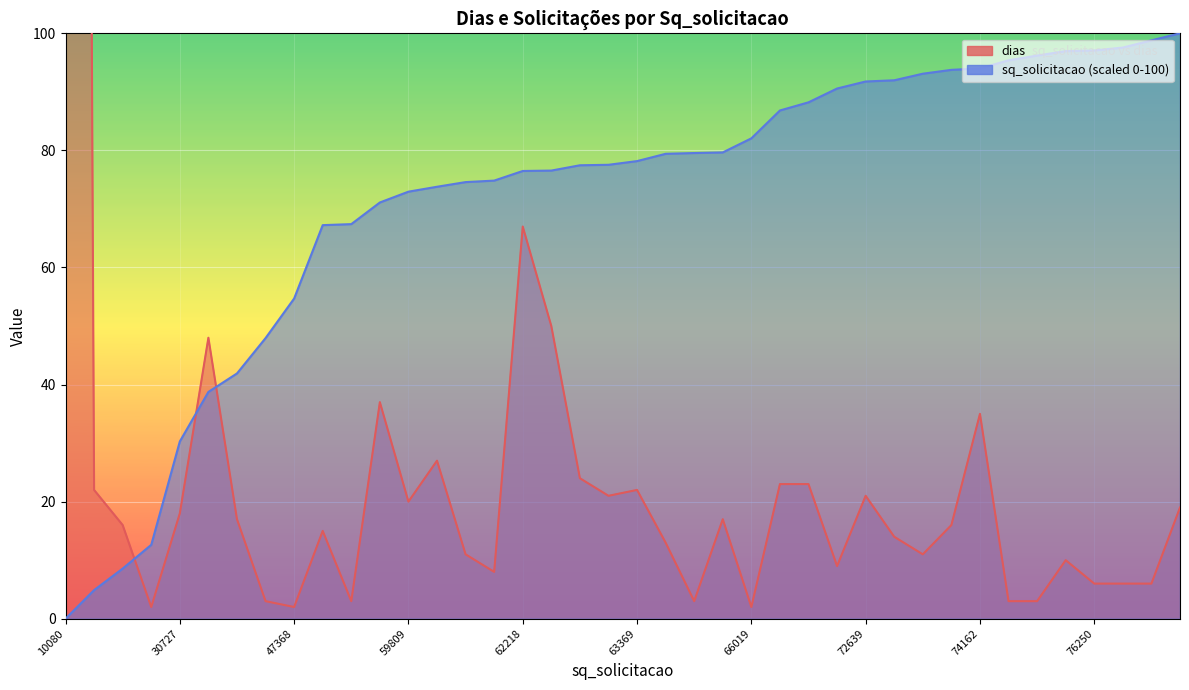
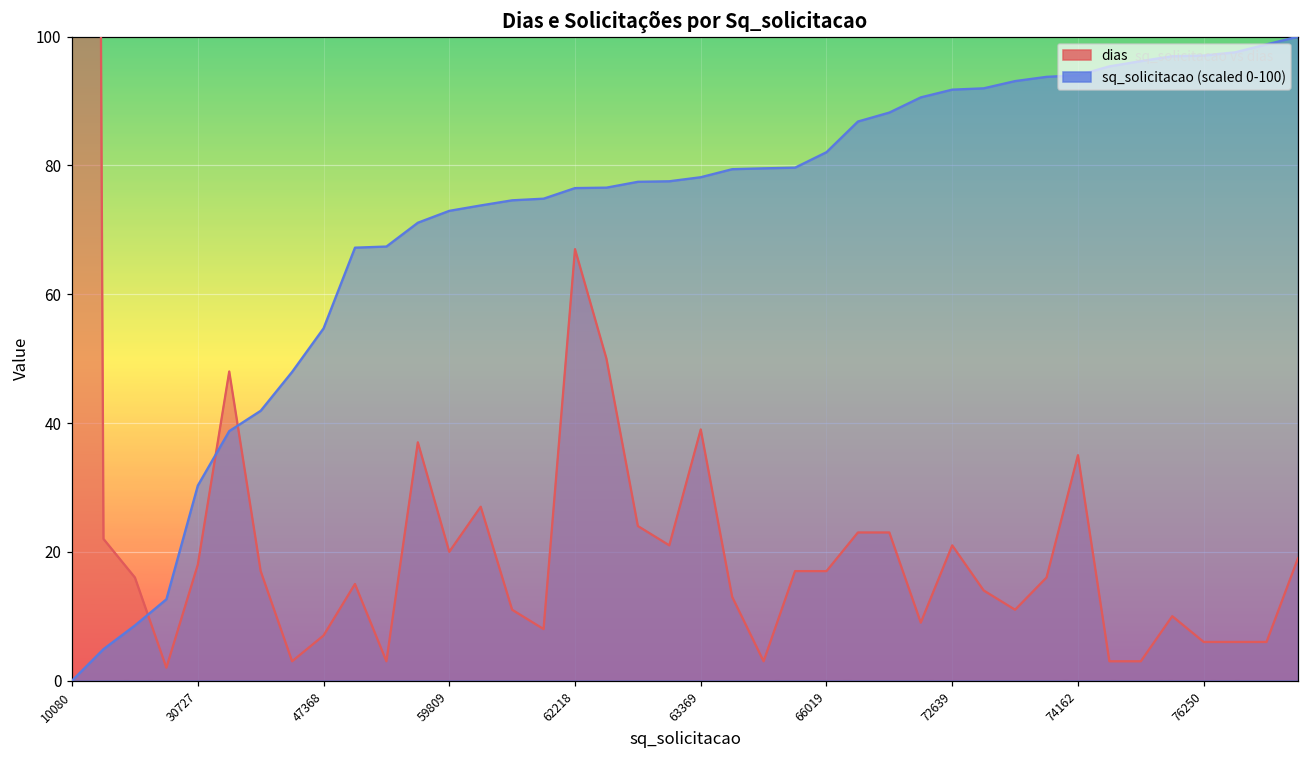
dias, 47368: 2 -> 7
dias, 63369: 22 -> 39
dias, 66019: 2 -> 17
